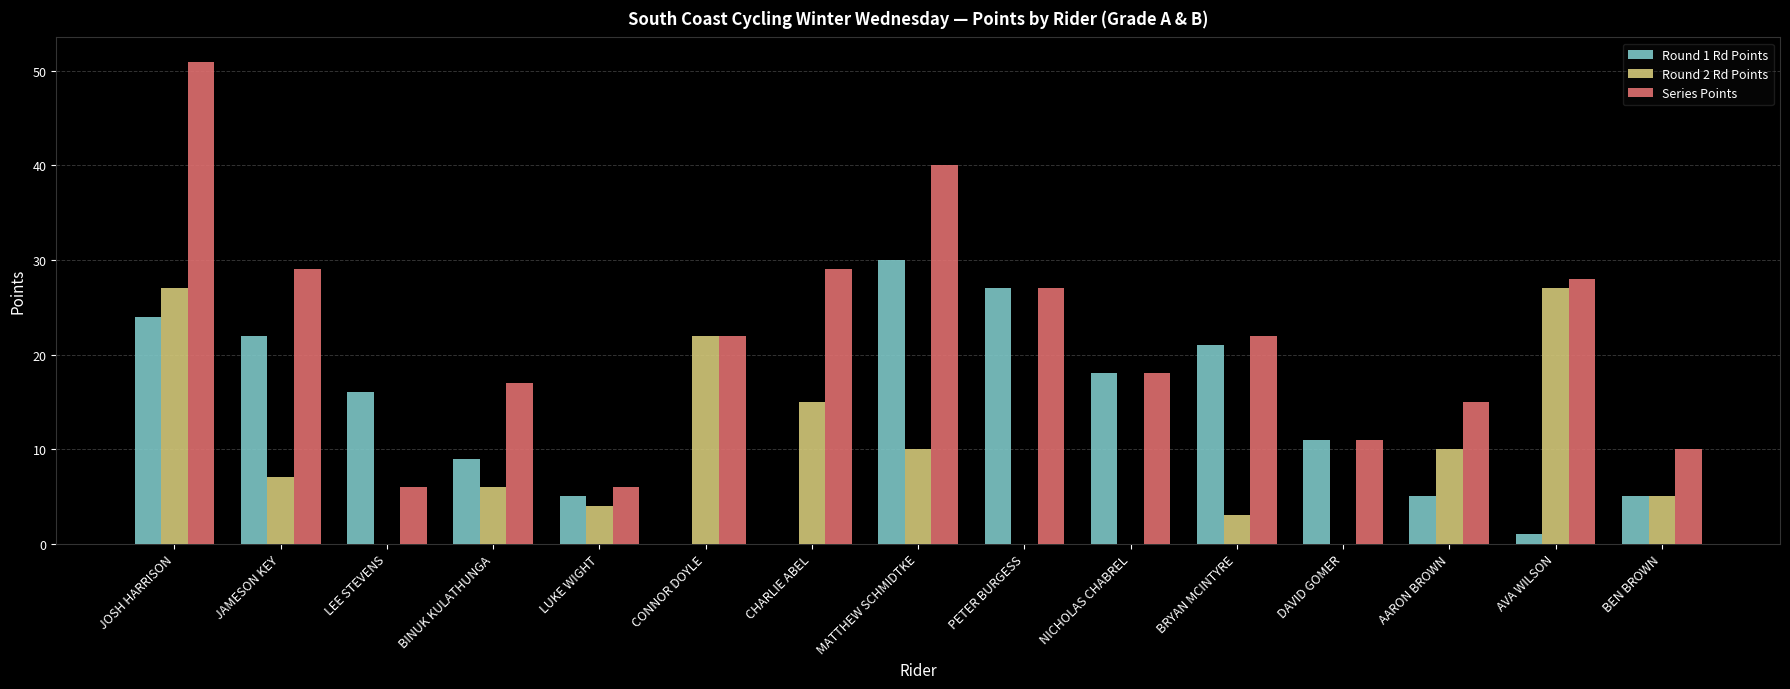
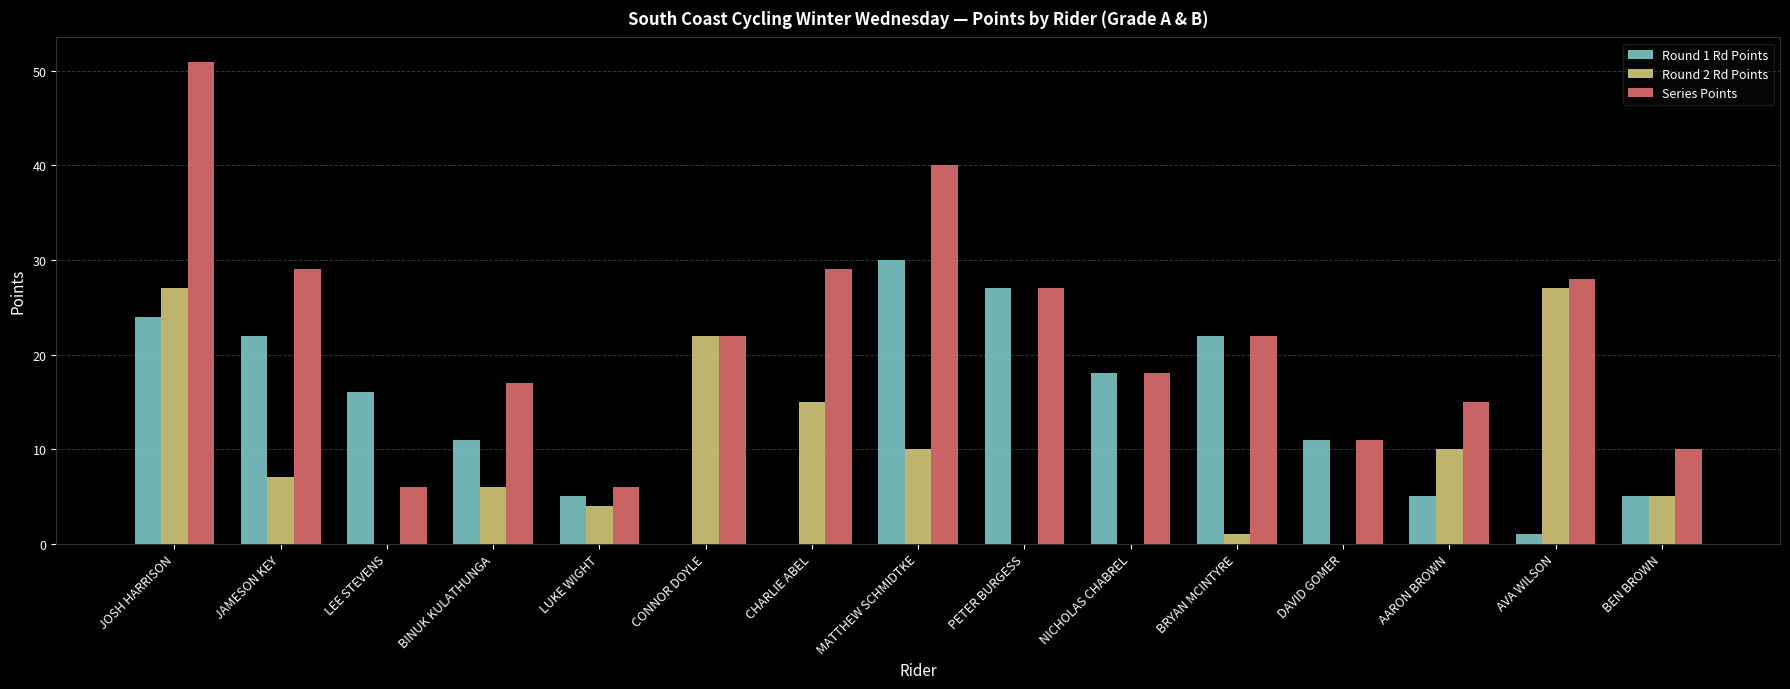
Round 1 Rd Points, BINUK KULATHUNGA: 9 -> 11
Round 1 Rd Points, BRYAN MCINTYRE: 21 -> 22
Round 2 Rd Points, BRYAN MCINTYRE: 3 -> 1
